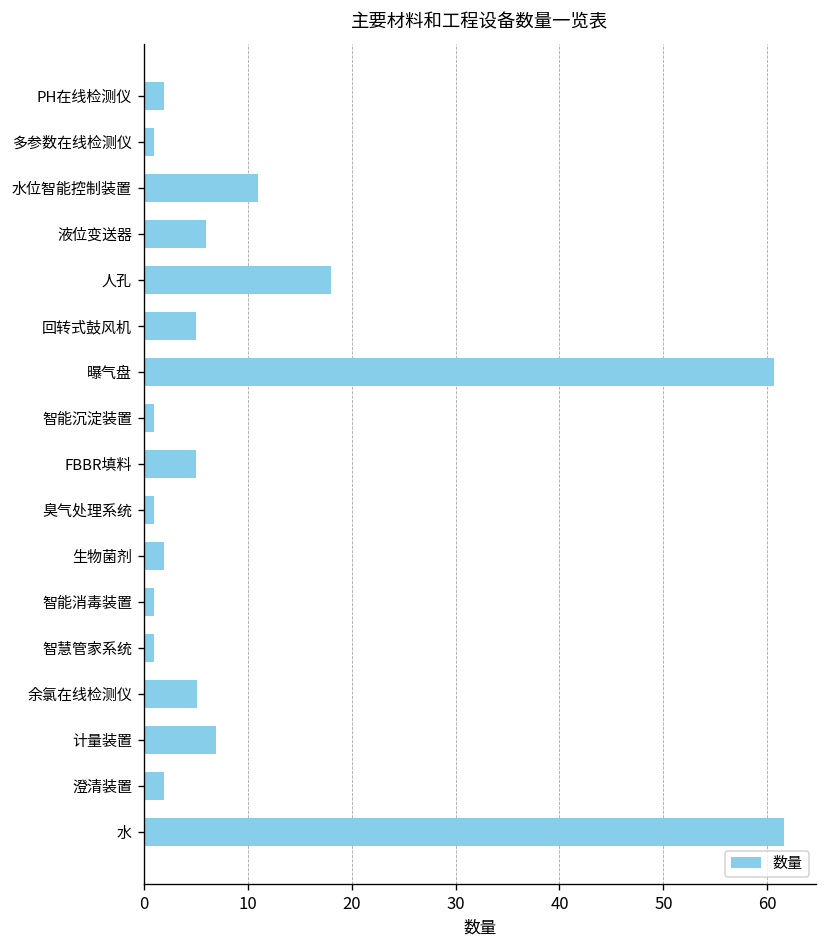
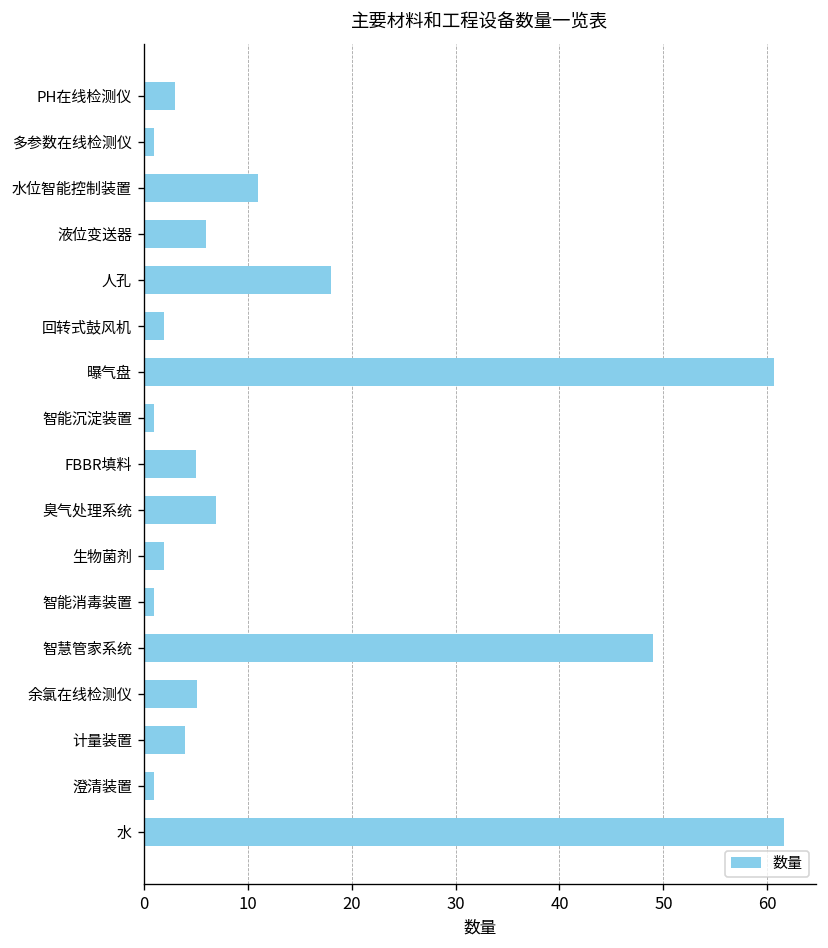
PH在线检测仪: 2 -> 3
回转式鼓风机: 5 -> 2
臭气处理系统: 1 -> 7
智慧管家系统: 1 -> 49
计量装置: 7 -> 4
澄清装置: 2 -> 1
